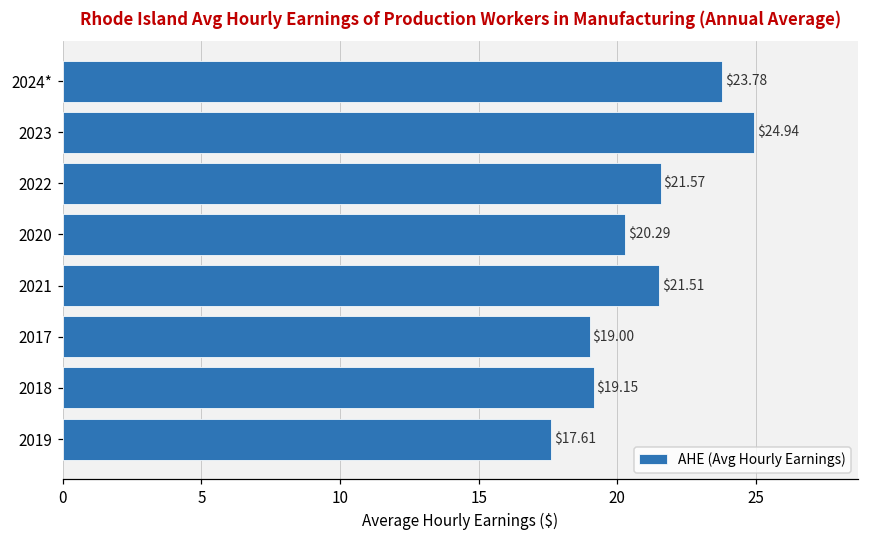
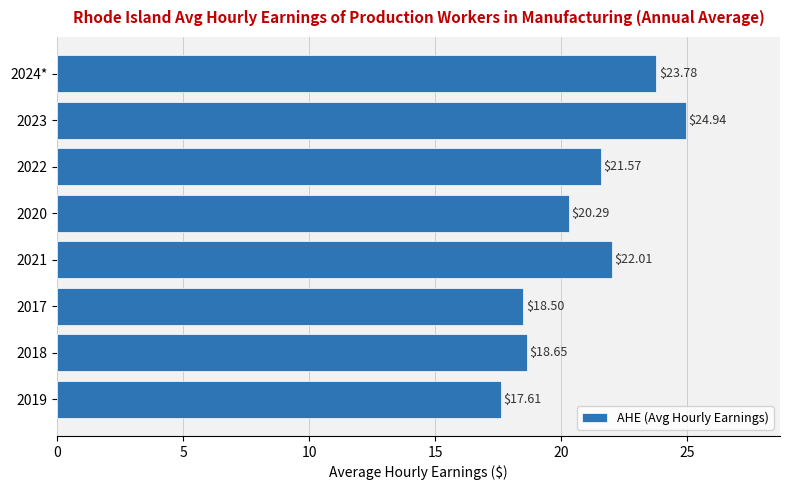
2021: $21.51 -> $22.01
2017: $19.00 -> $18.50
2018: $19.15 -> $18.65
